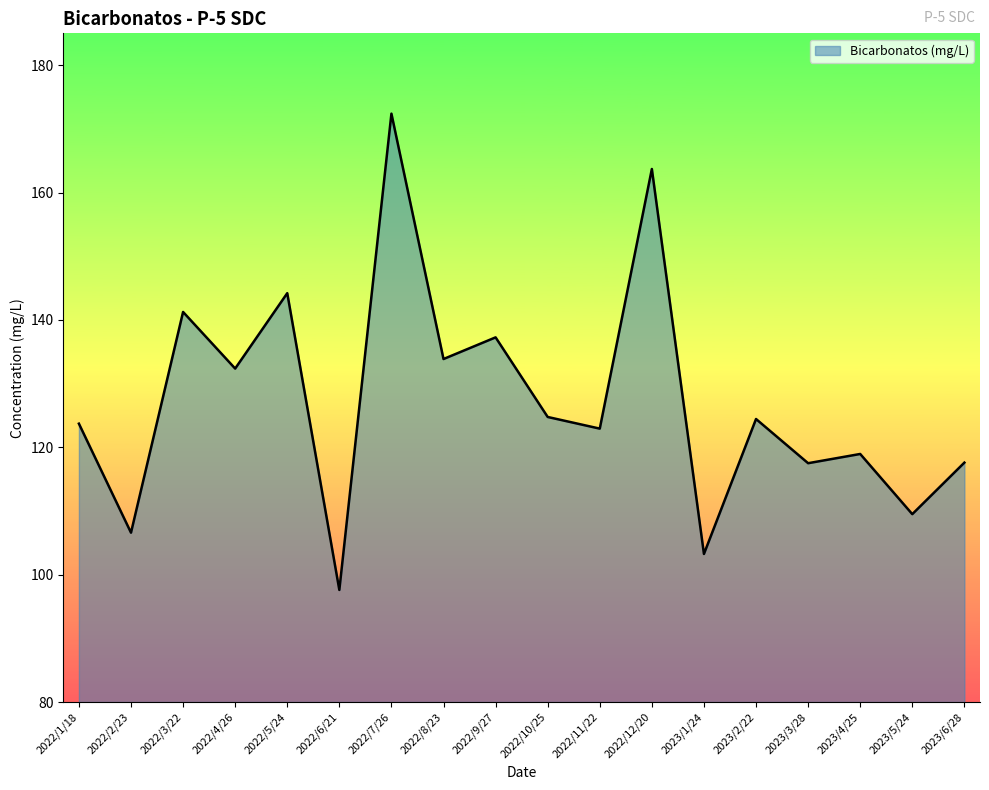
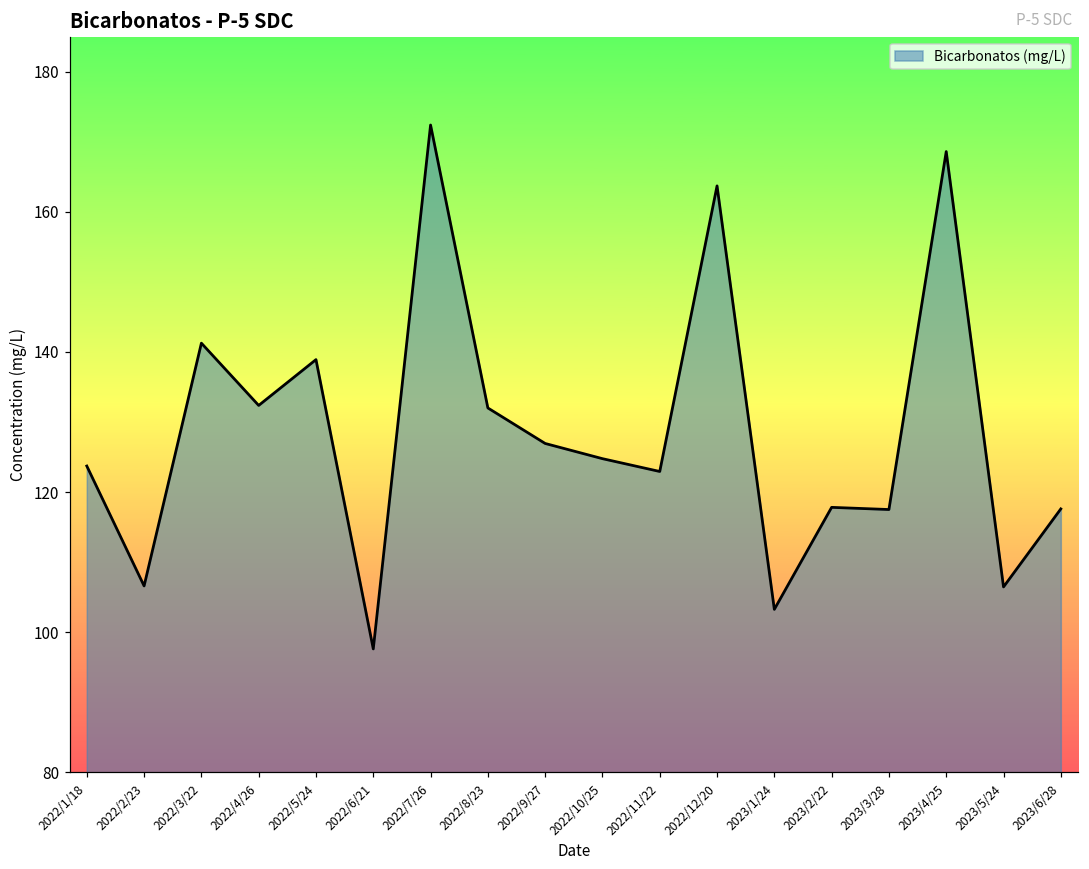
2022/5/24: 144 -> 139
2022/8/23: 134 -> 132
2022/9/27: 137 -> 127
2023/2/22: 124 -> 118
2023/4/25: 119 -> 169
2023/5/24: 110 -> 106
